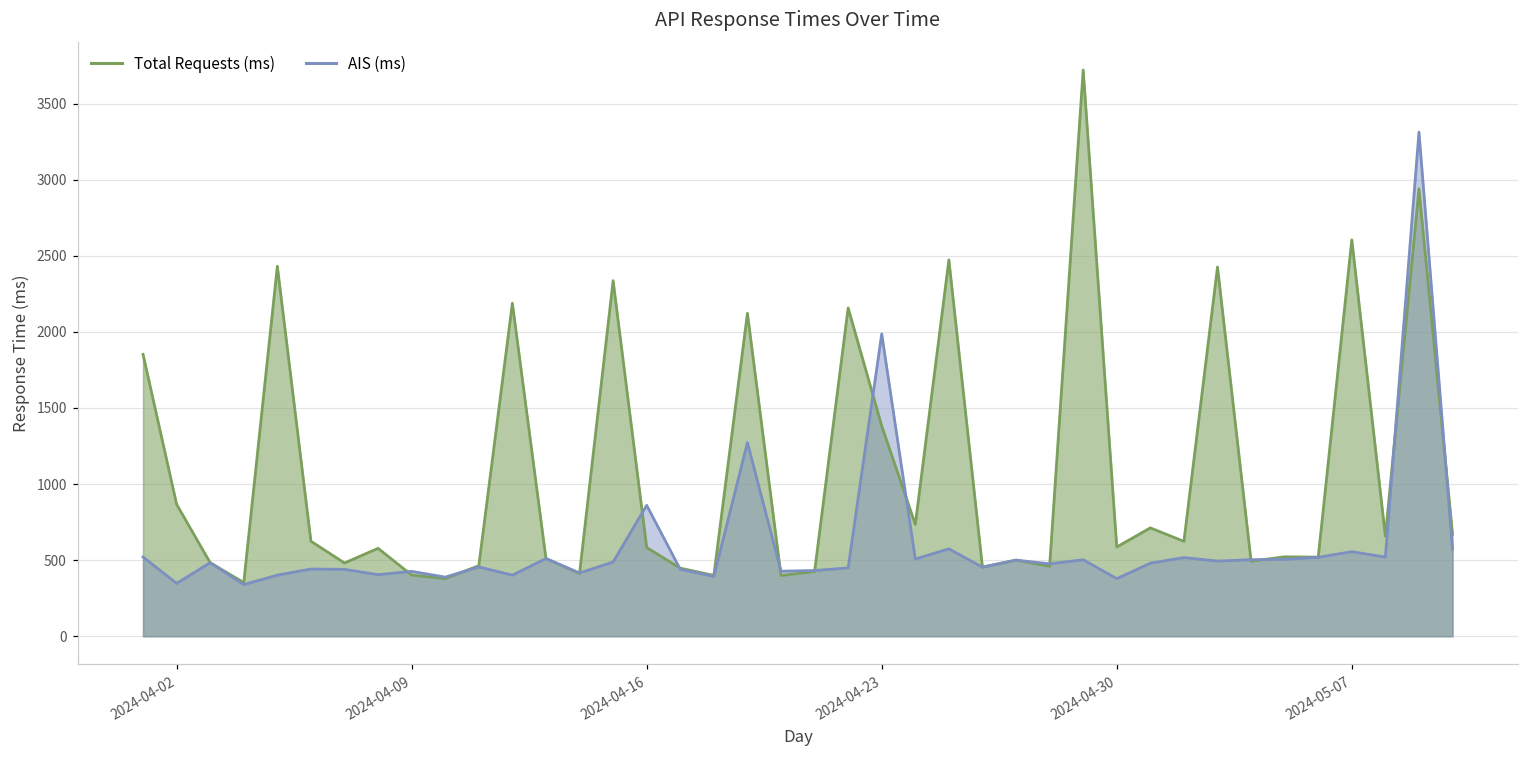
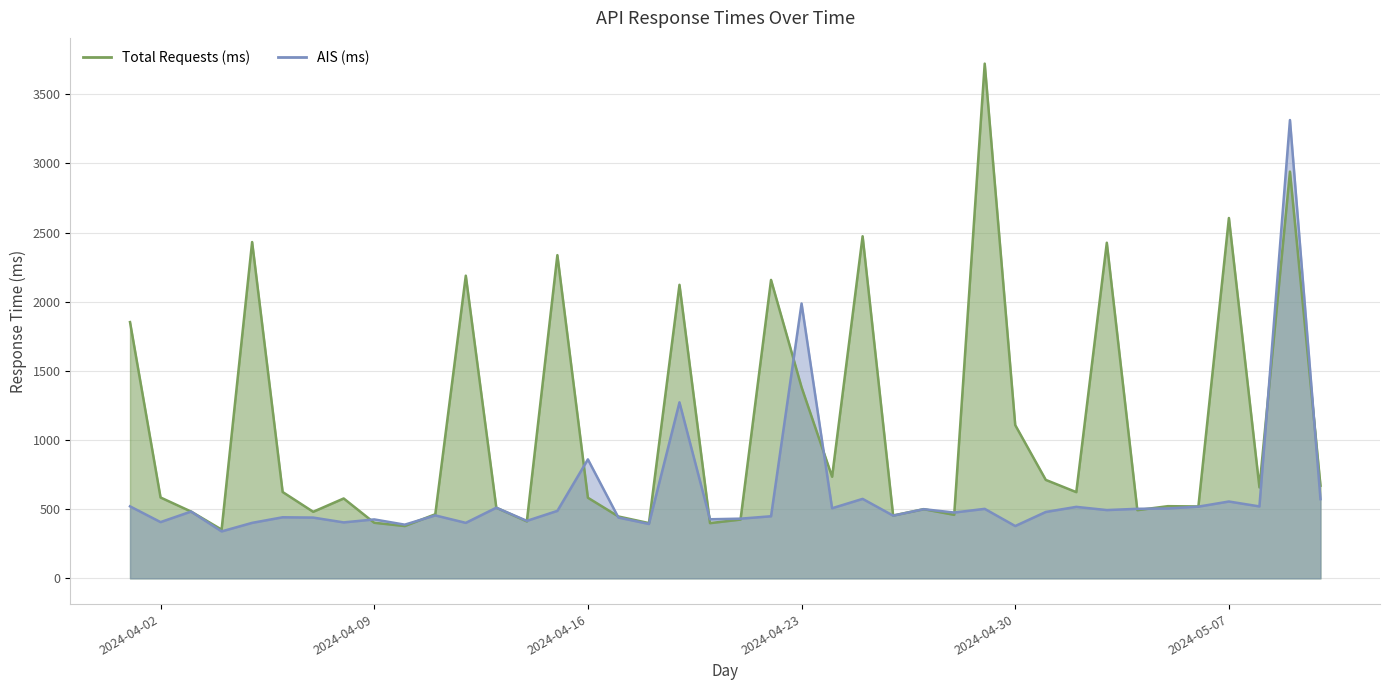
Total Requests (ms), 2024-04-02: 870 -> 580
AIS (ms), 2024-04-02: 350 -> 410
Total Requests (ms), 2024-04-30: 590 -> 1110
